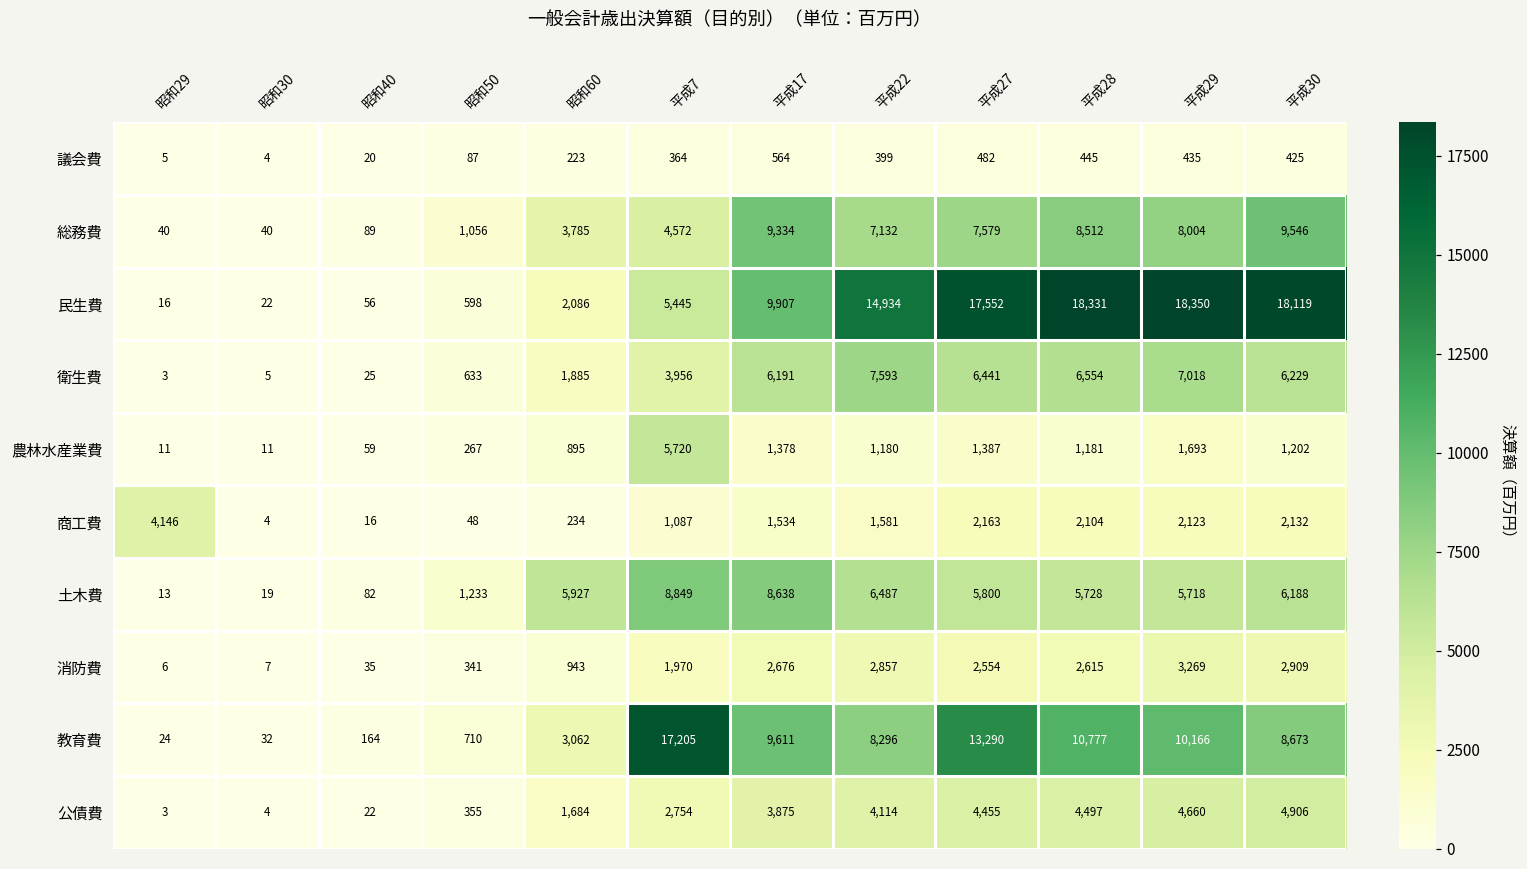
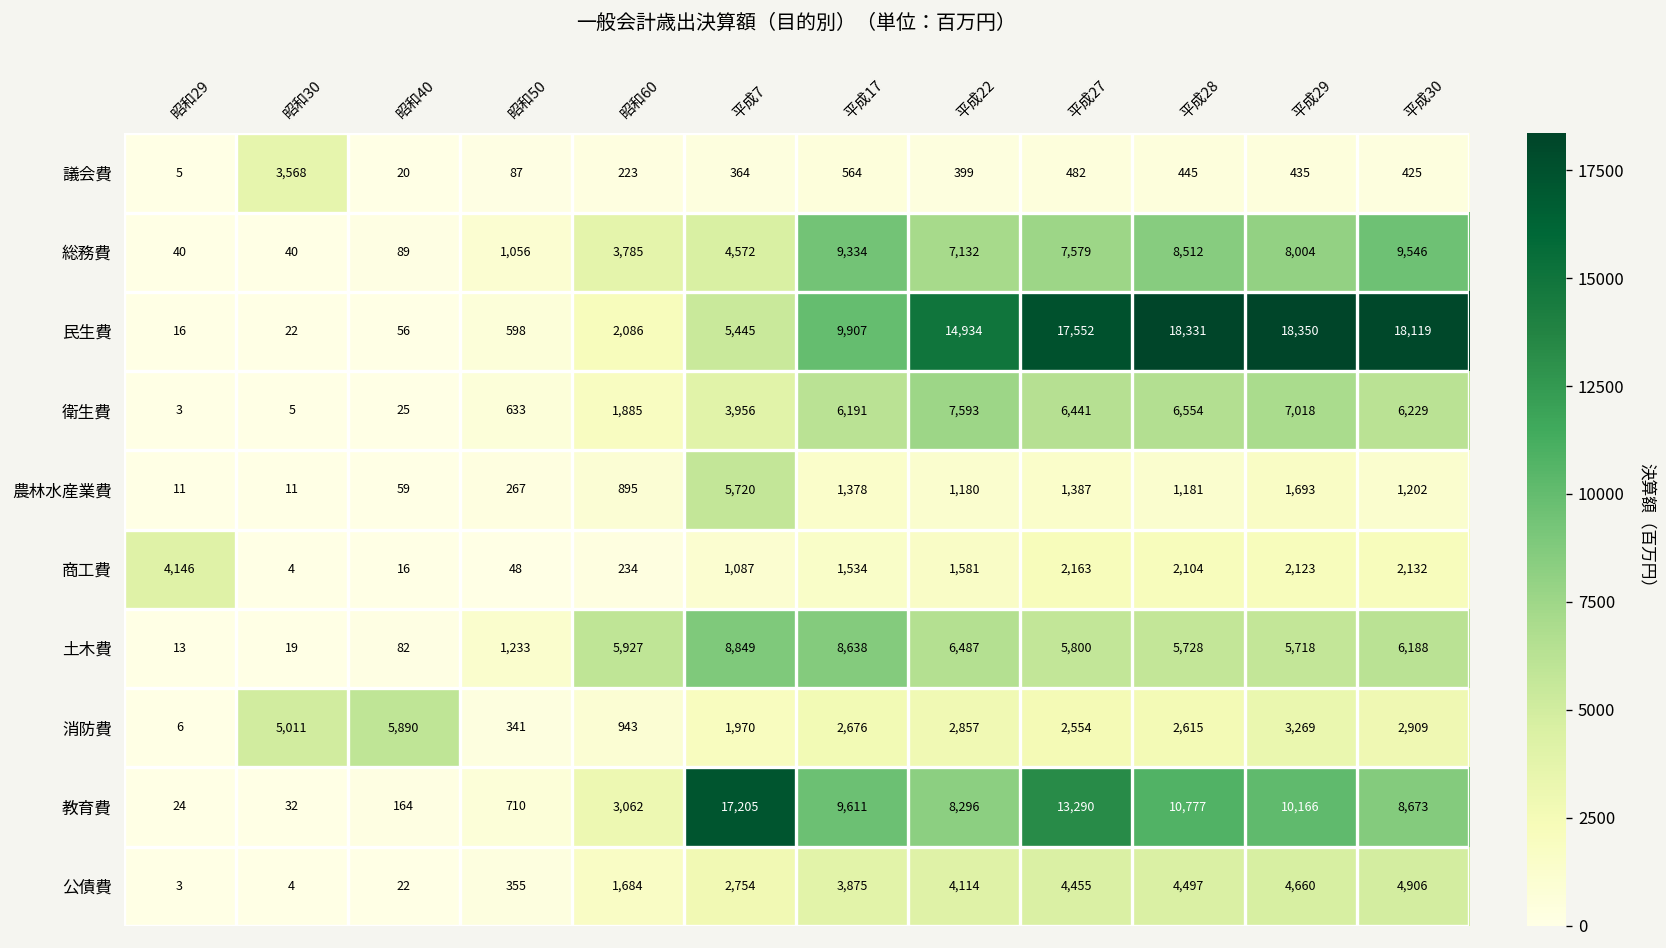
議会費, 昭和30: 4 -> 3,568
消防費, 昭和30: 7 -> 5,011
消防費, 昭和40: 35 -> 5,890
